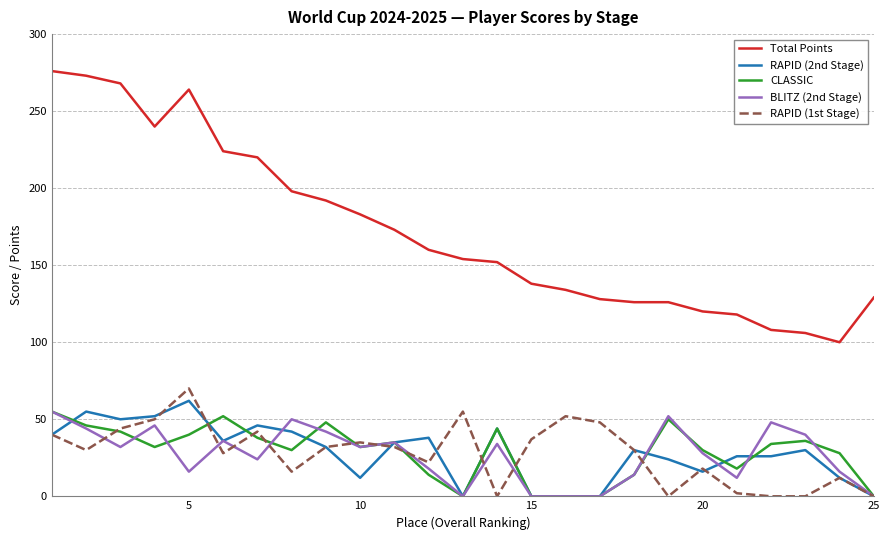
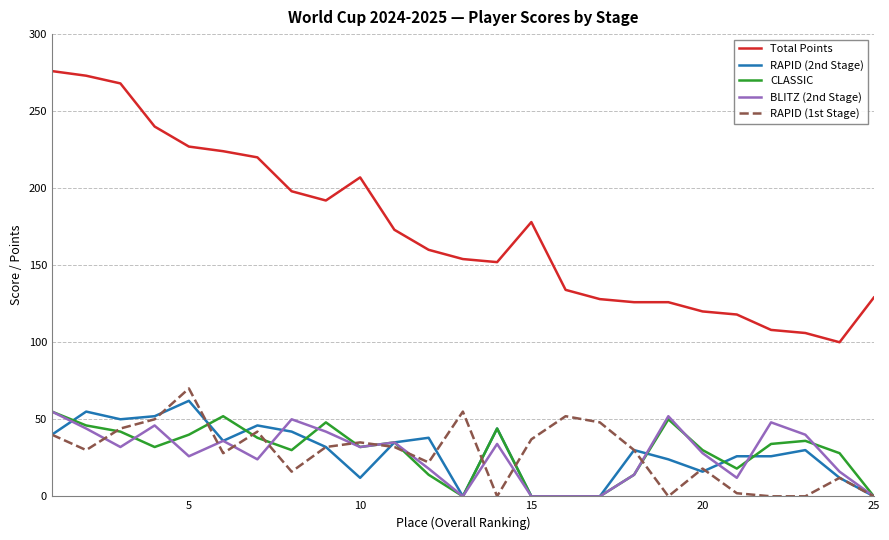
Total Points, 5: 264 -> 227
BLITZ (2nd Stage), 5: 16 -> 26
Total Points, 10: 183 -> 207
Total Points, 15: 138 -> 178
